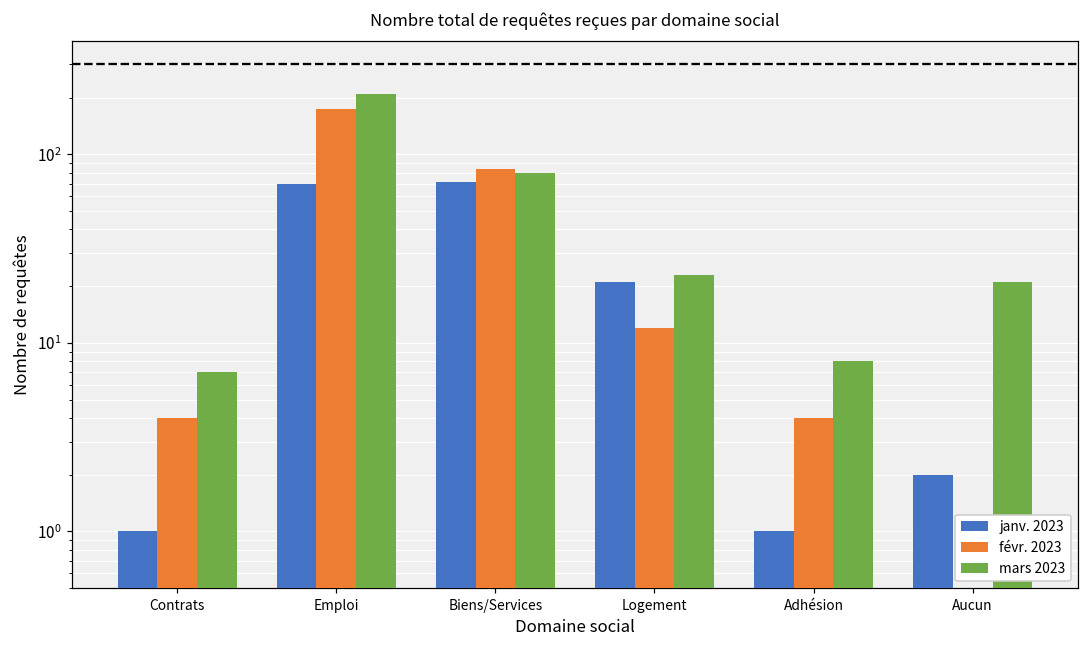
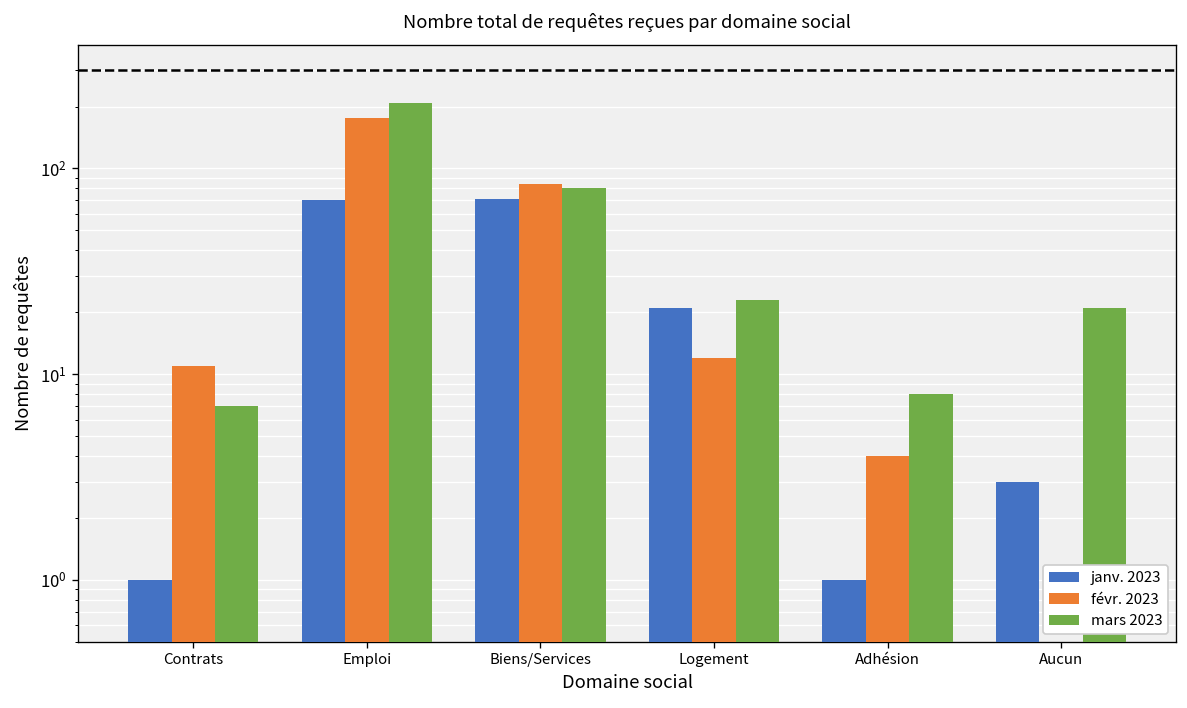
févr. 2023, Contrats: 4 -> 11
janv. 2023, Aucun: 2 -> 3
